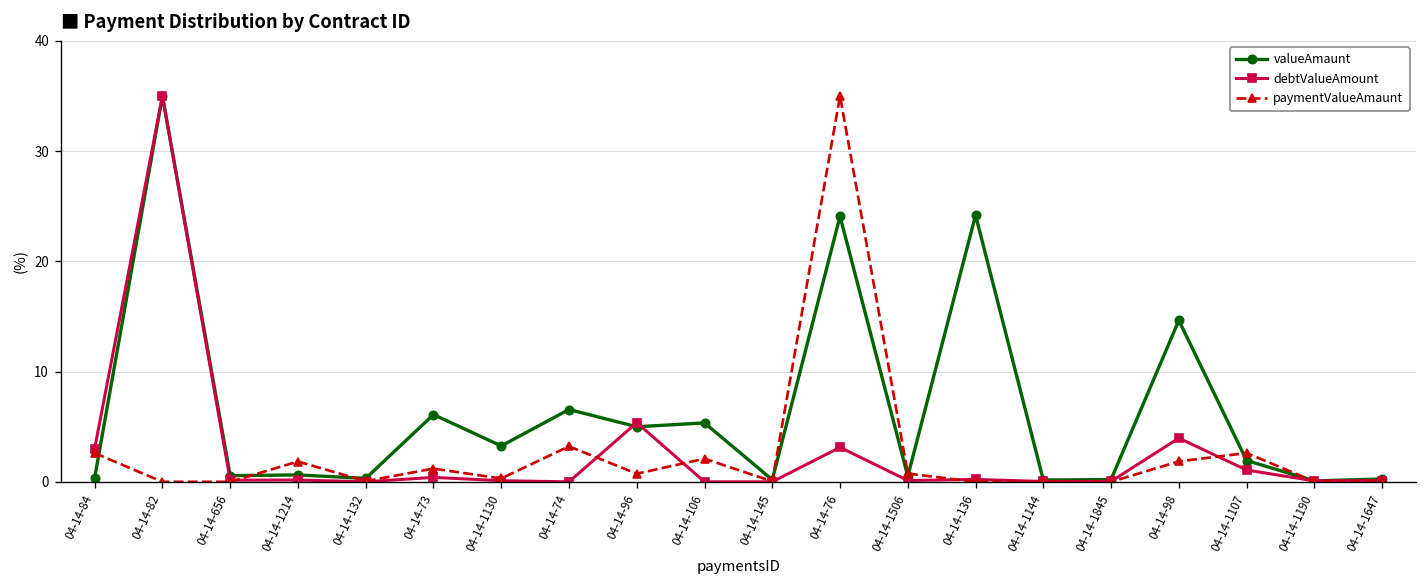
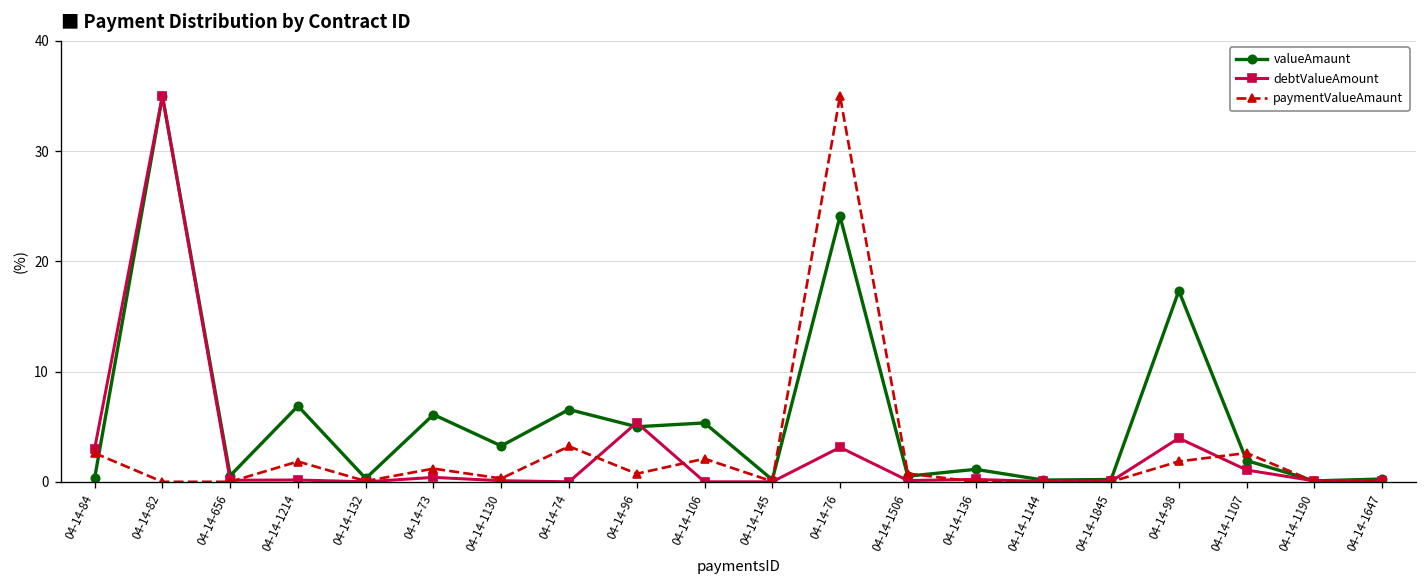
valueAmaunt, 04-14-1214: 1 -> 7
valueAmaunt, 04-14-136: 24 -> 1
valueAmaunt, 04-14-98: 15 -> 17
